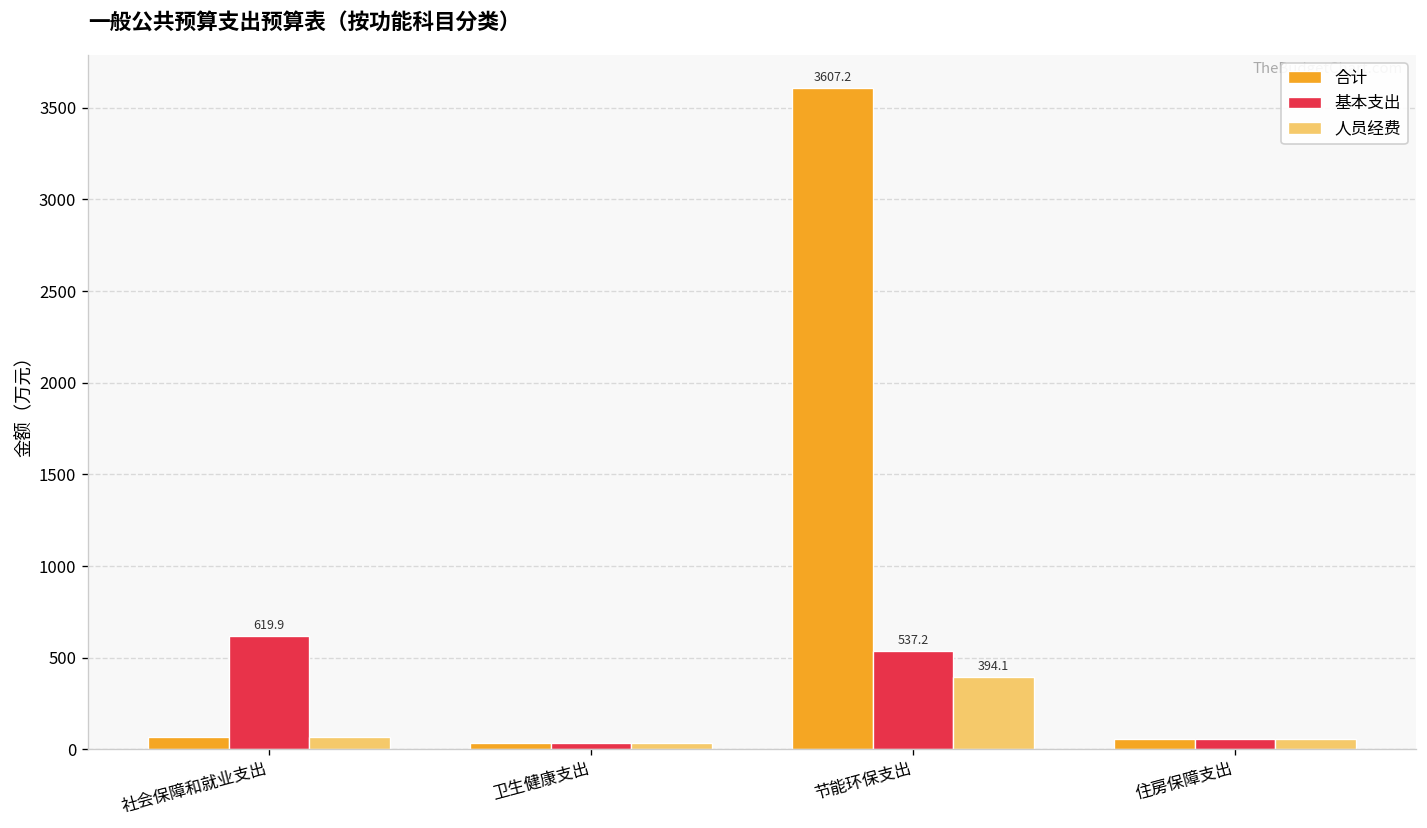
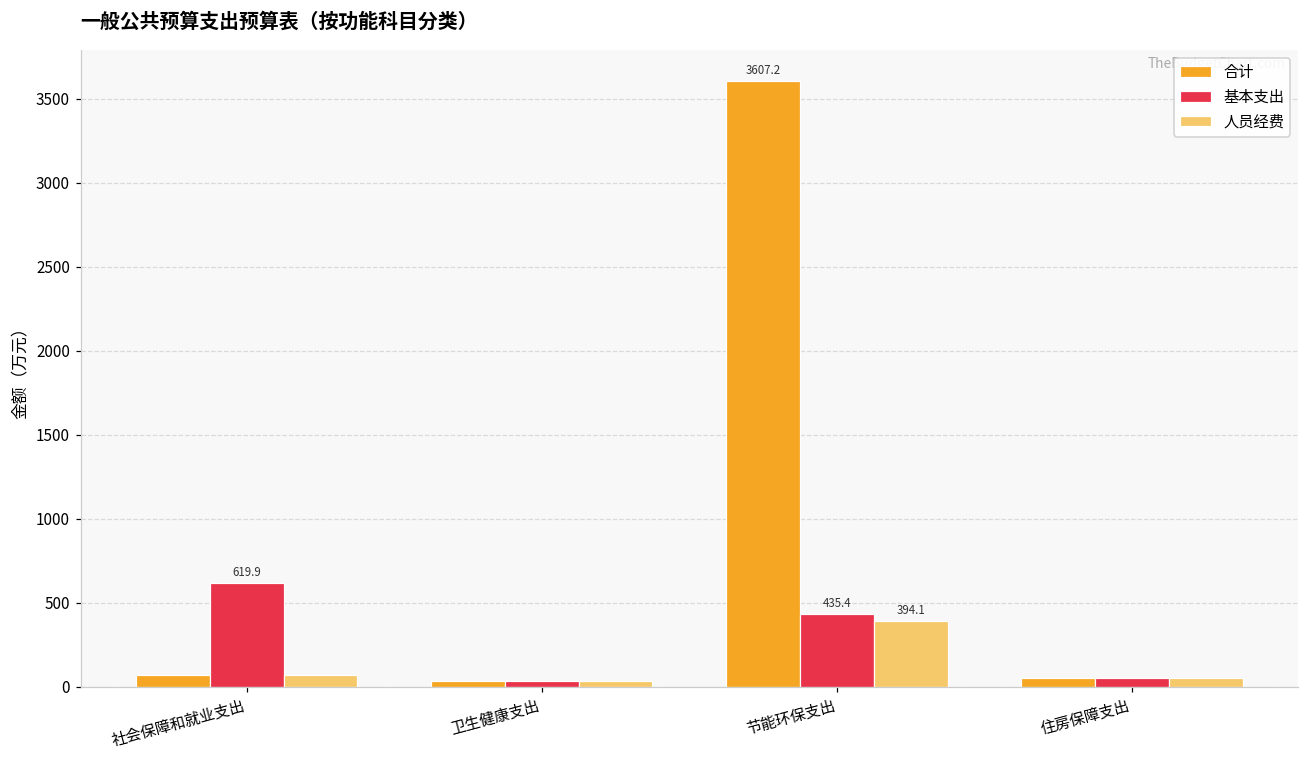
基本支出, 节能环保支出: 537.2 -> 435.4
